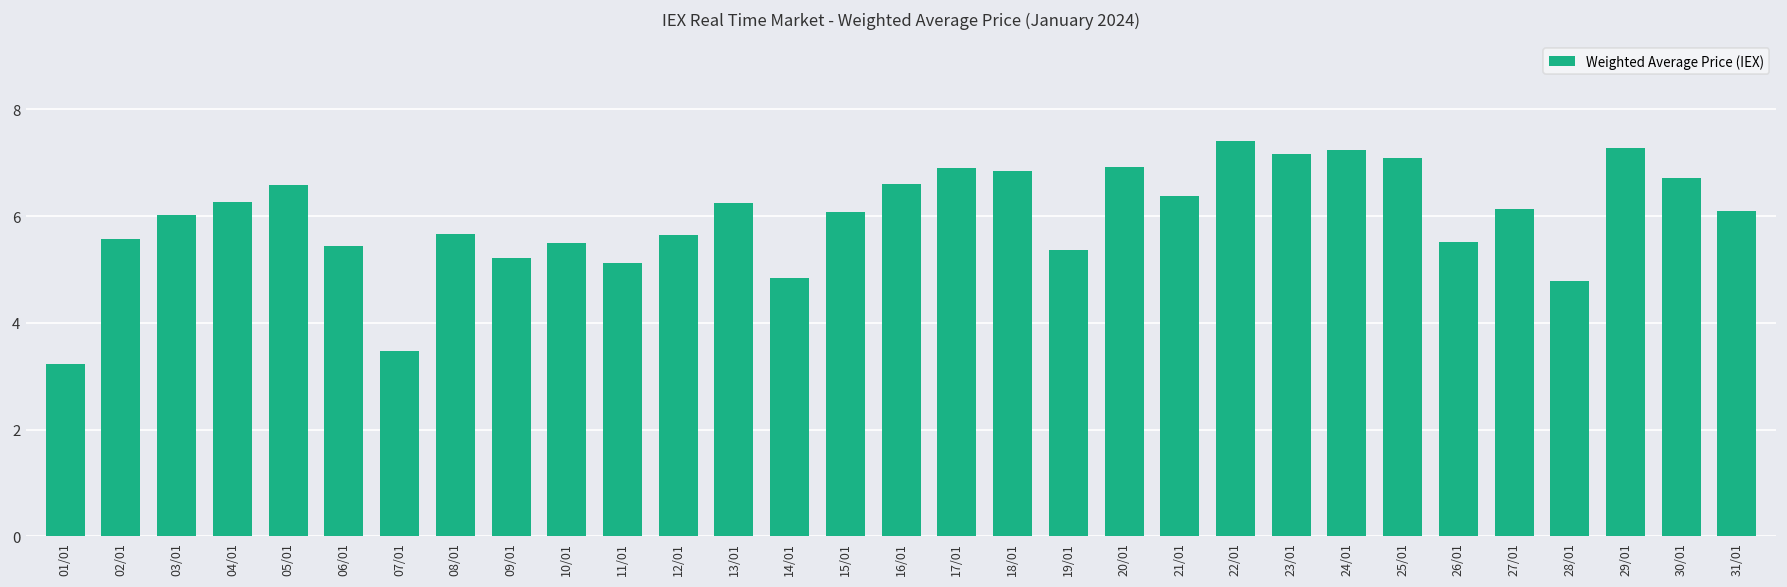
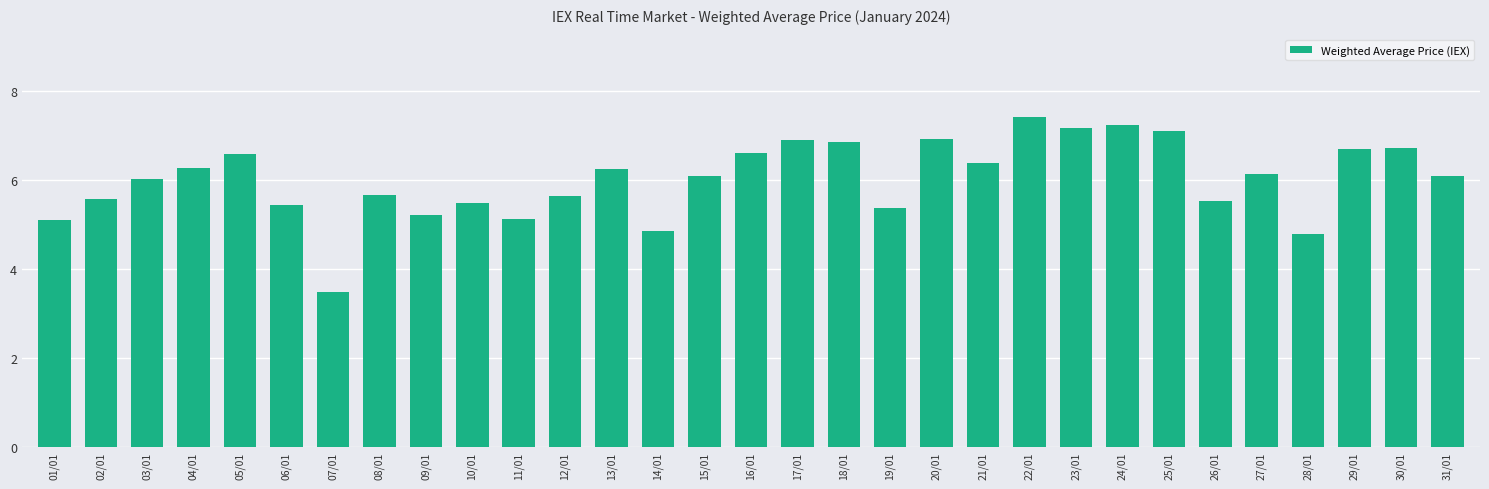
01/01: 3.2 -> 5.1
29/01: 7.3 -> 6.7
